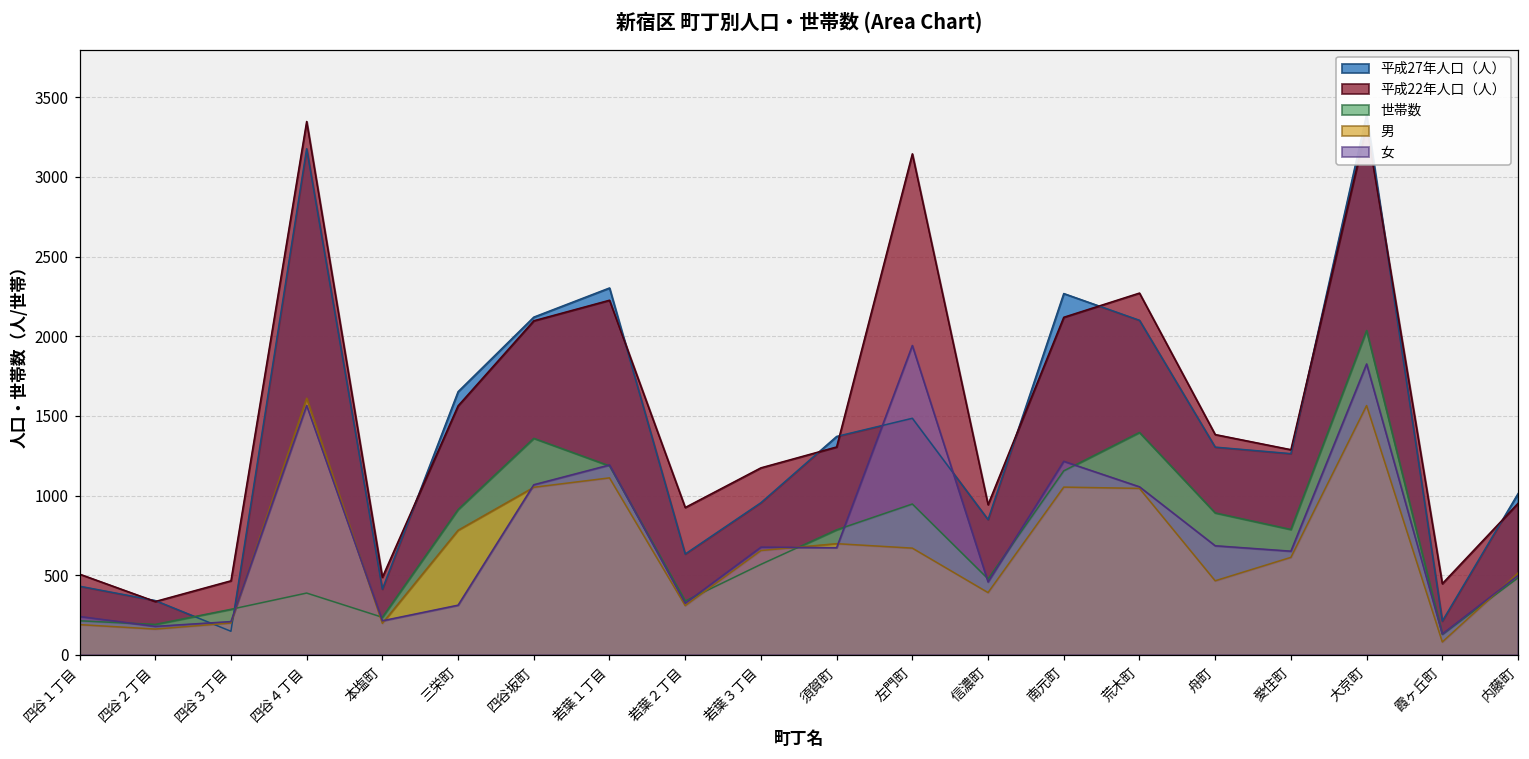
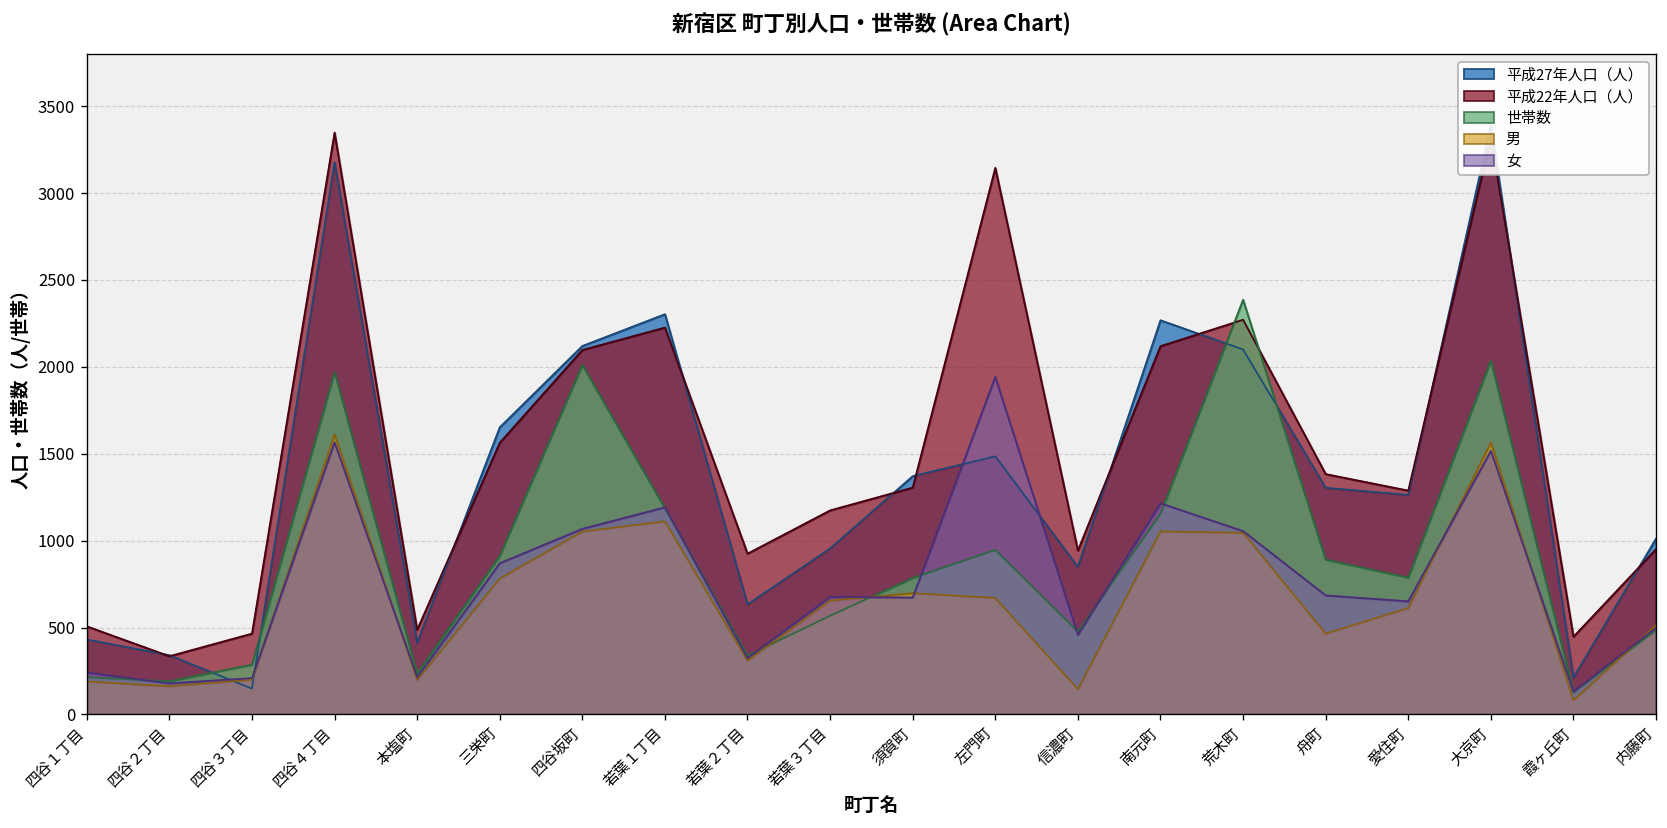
世帯数, 四谷４丁目: 390 -> 1970
女, 三栄町: 310 -> 870
世帯数, 四谷坂町: 1360 -> 2010
男, 信濃町: 390 -> 150
世帯数, 荒木町: 1400 -> 2390
女, 大京町: 1830 -> 1520
